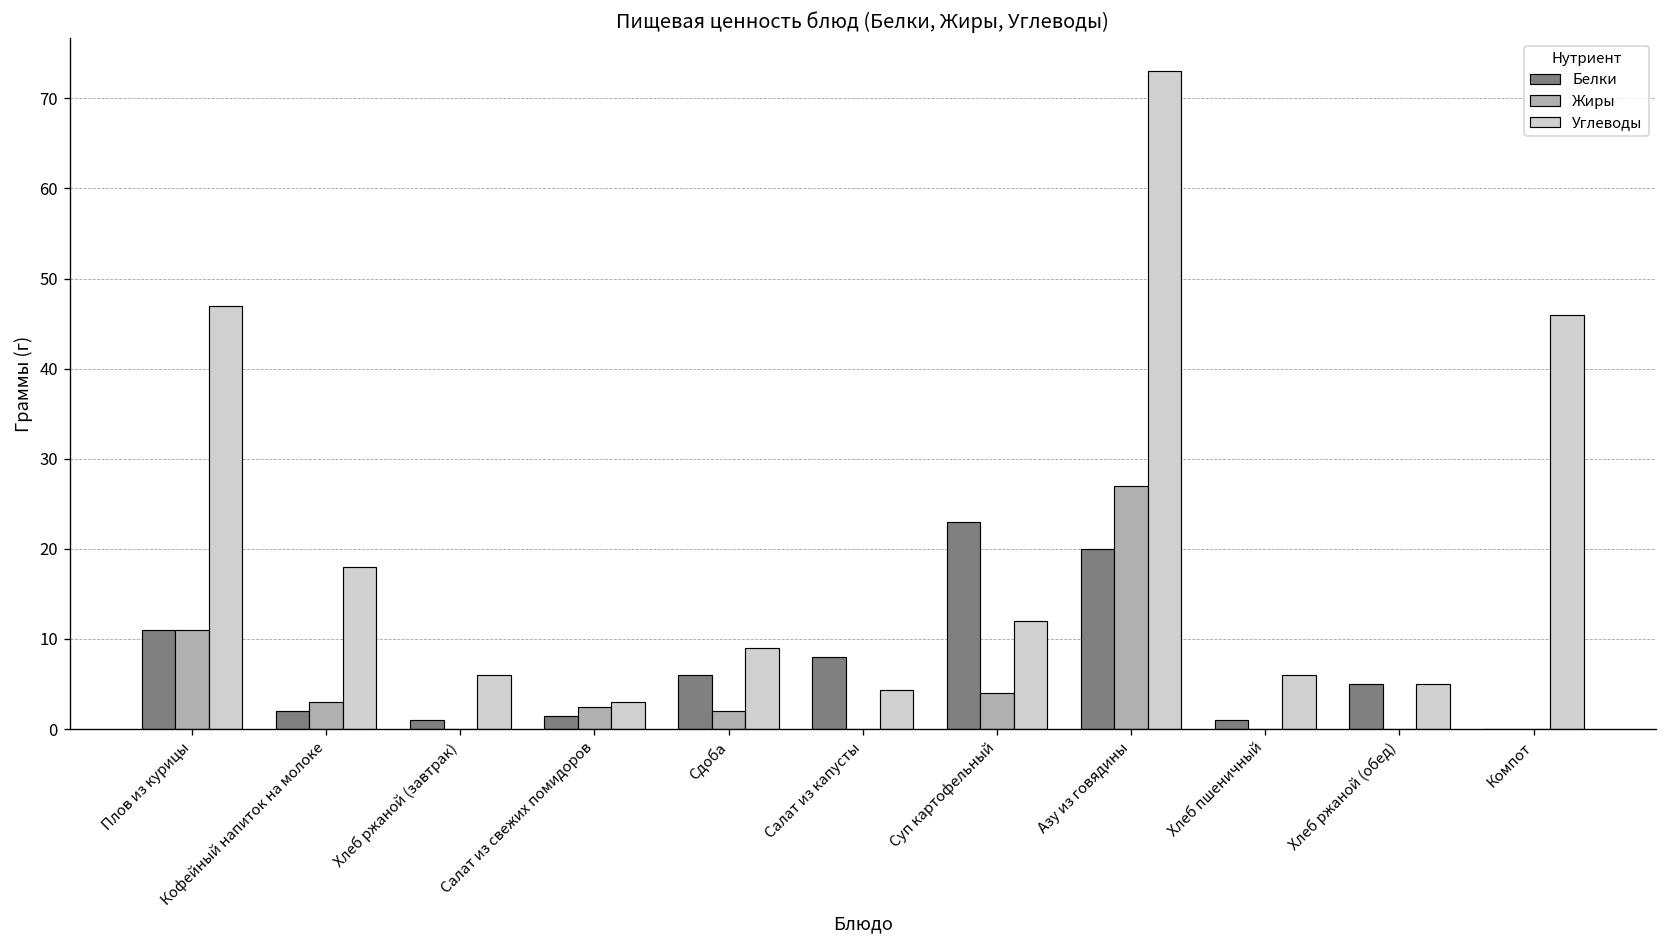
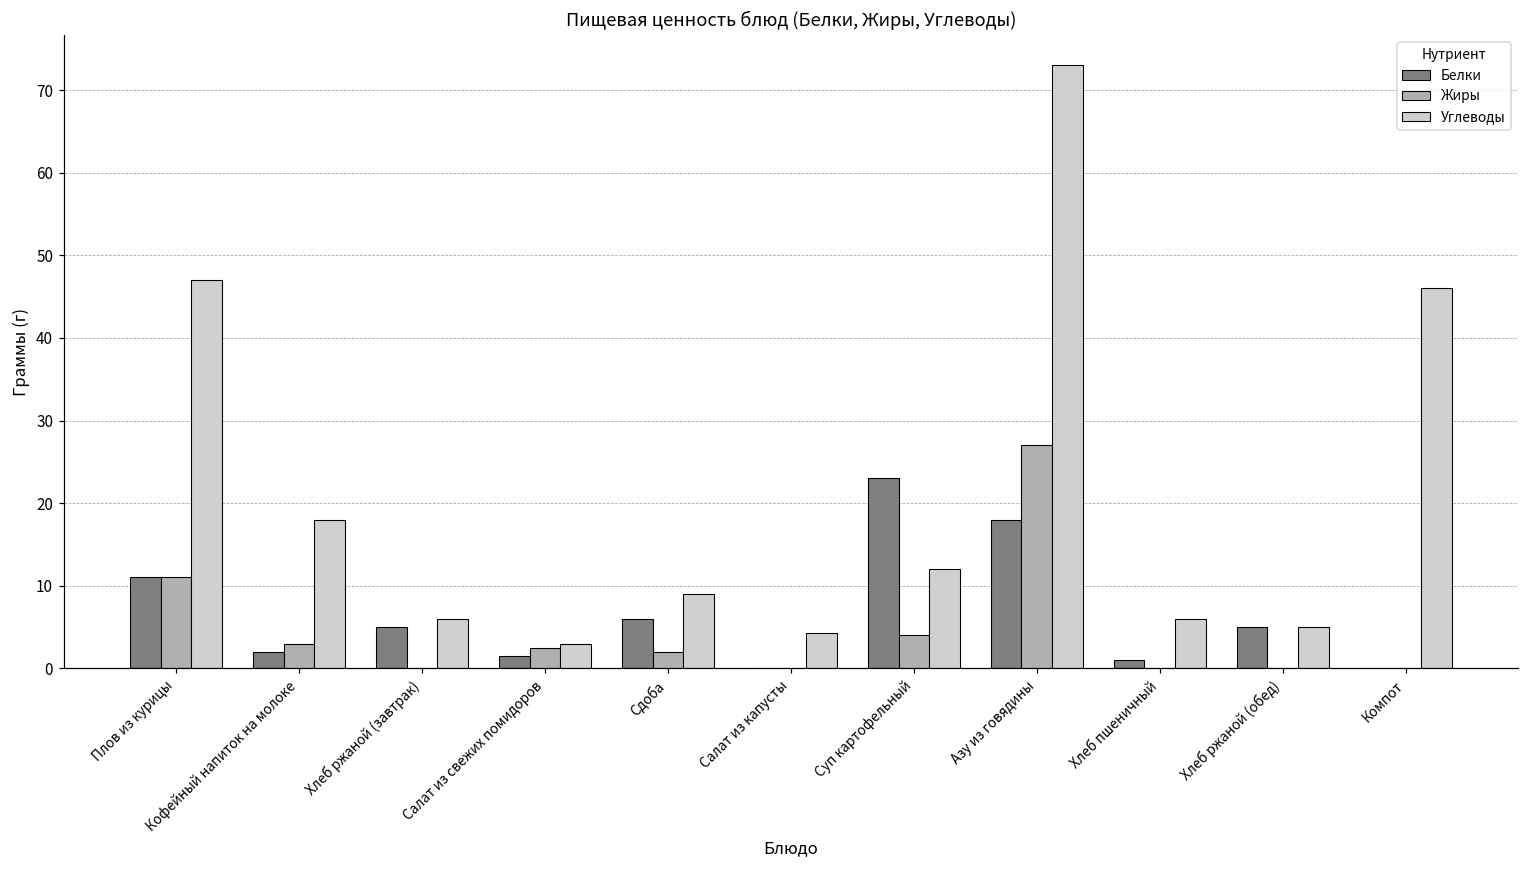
Белки, Хлеб ржаной (завтрак): 1 -> 5
Белки, Салат из капусты: 8 -> 0
Белки, Азу из говядины: 20 -> 18
